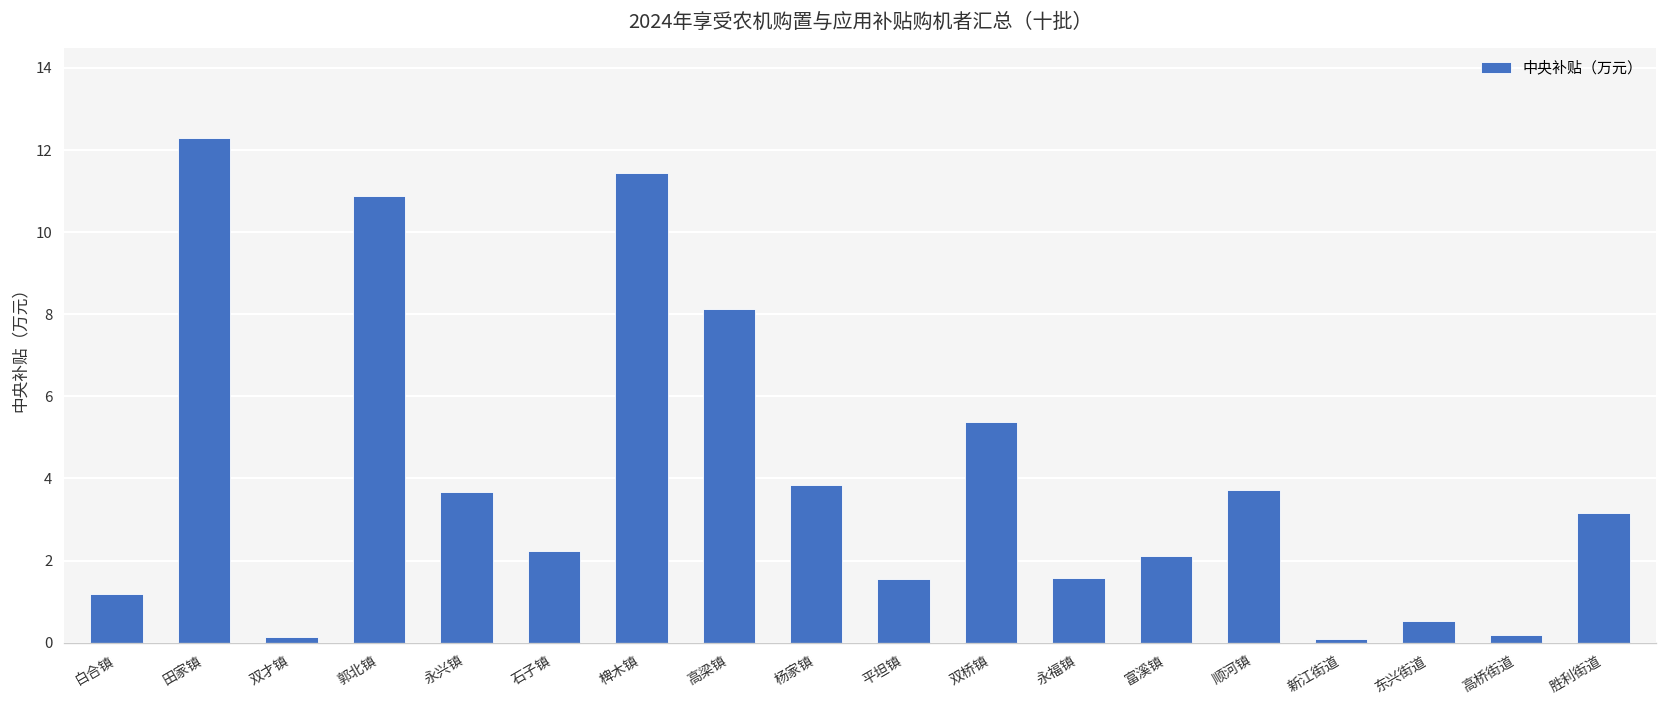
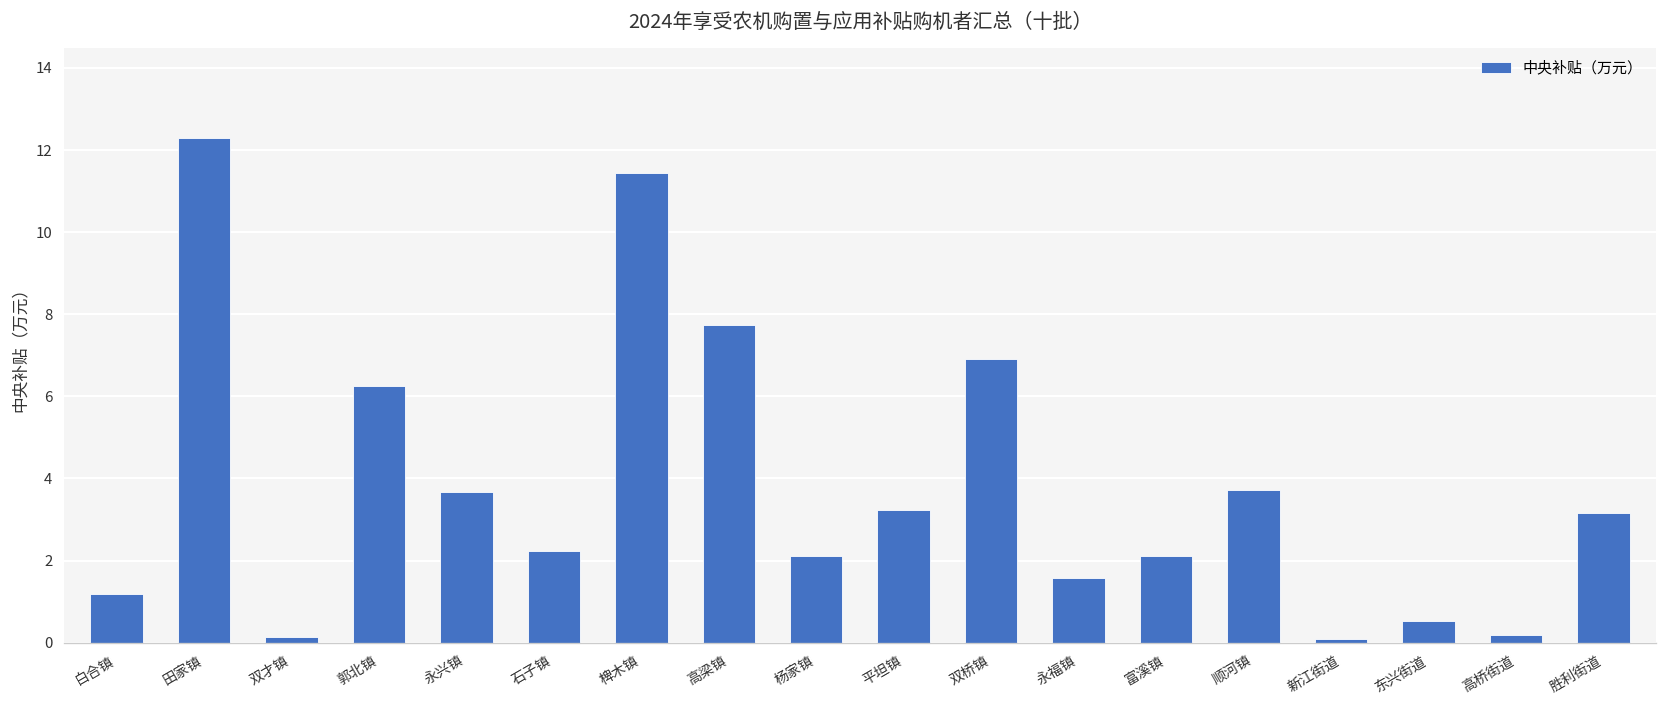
郭北镇: 10.9 -> 6.2
高梁镇: 8.1 -> 7.7
杨家镇: 3.8 -> 2.1
平坦镇: 1.6 -> 3.2
双桥镇: 5.4 -> 6.9
